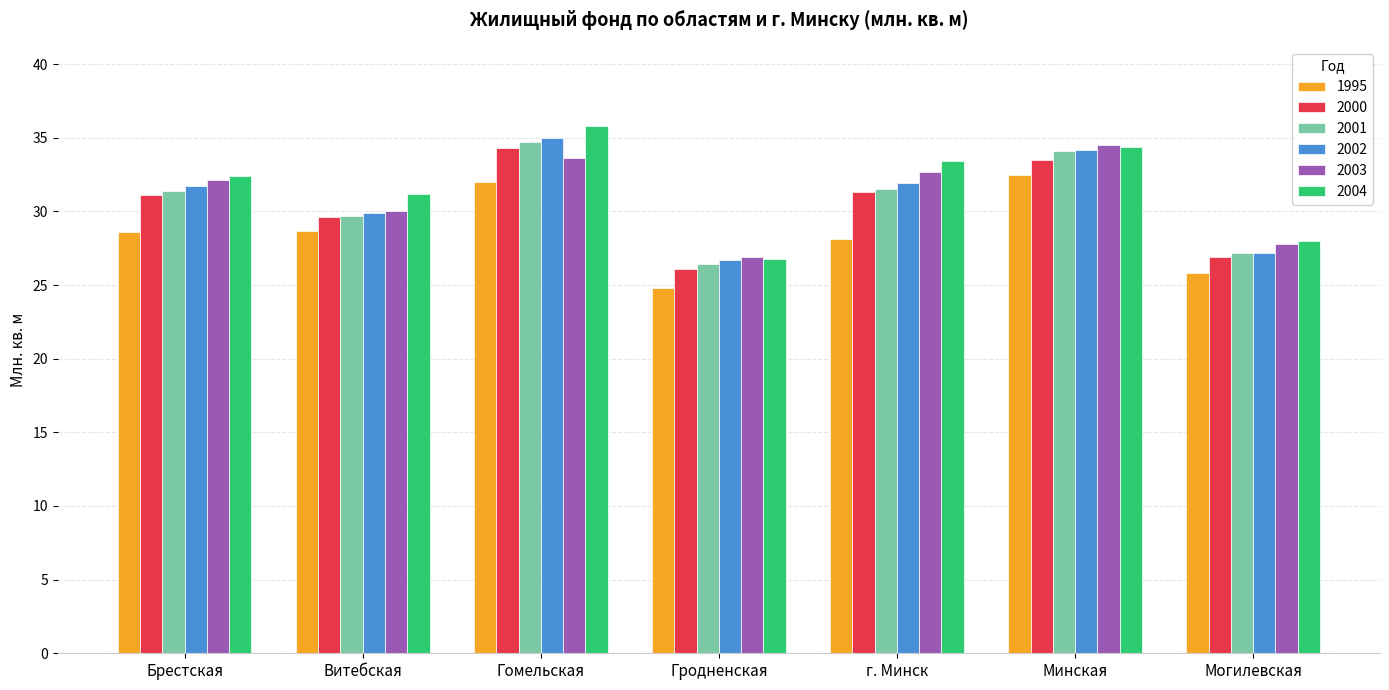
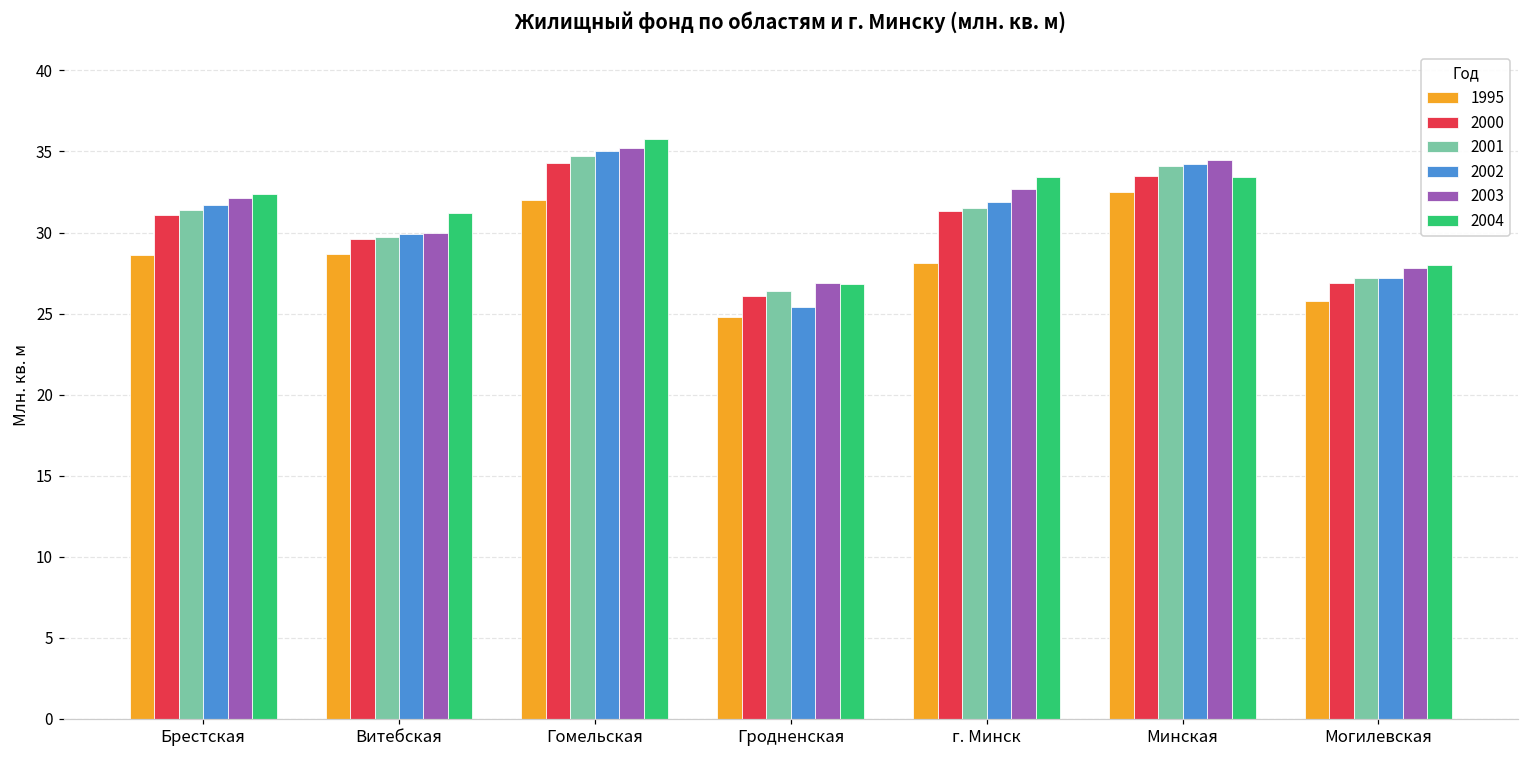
2003, Гомельская: 33.6 -> 35.2
2002, Гродненская: 26.7 -> 25.4
2004, Минская: 34.4 -> 33.4
